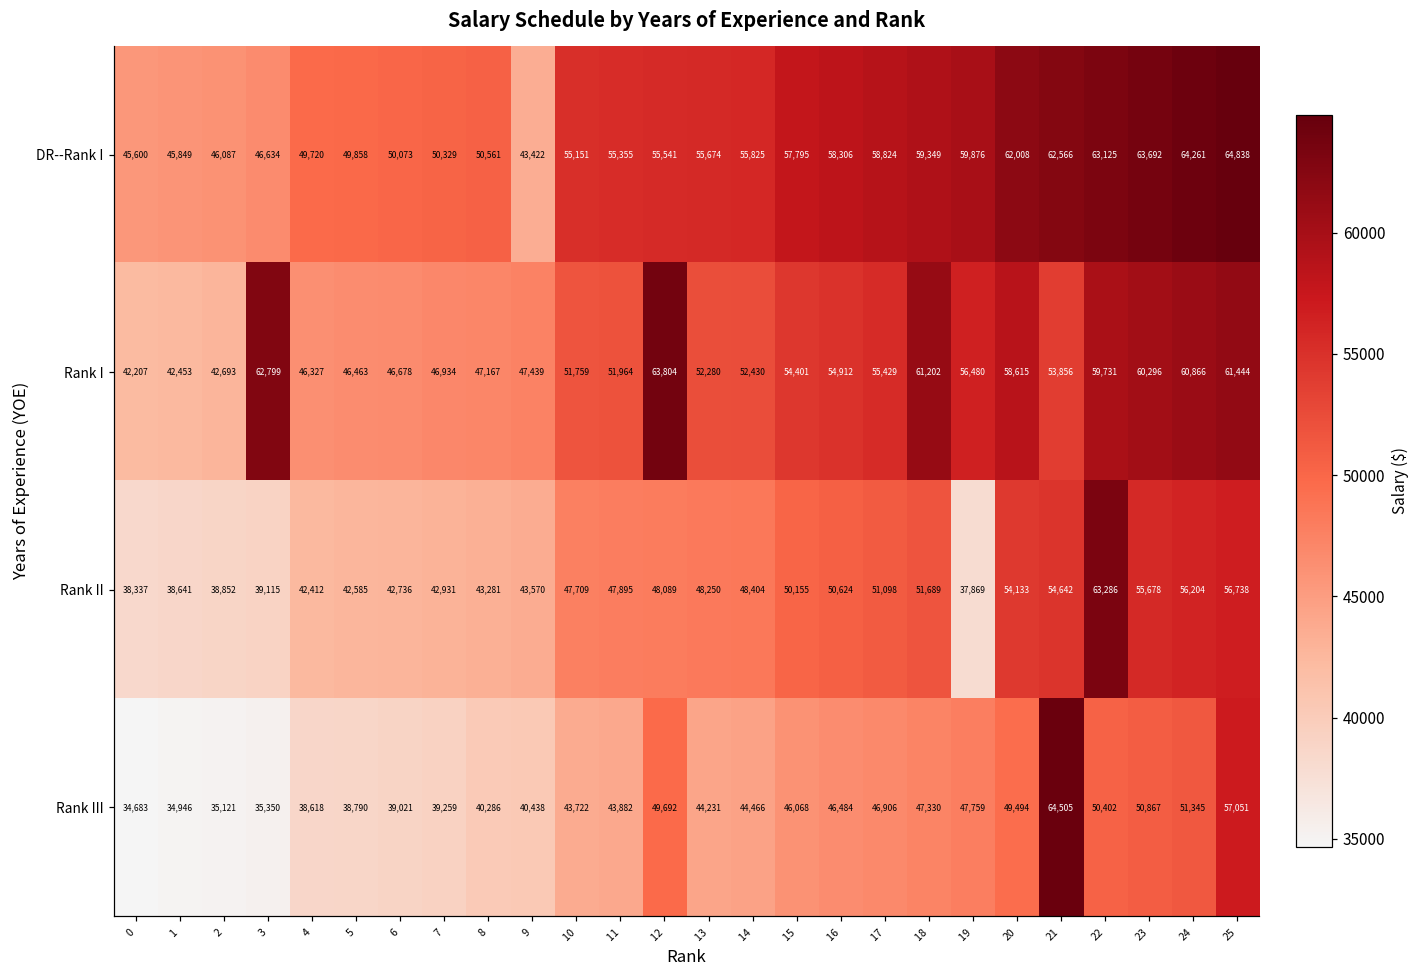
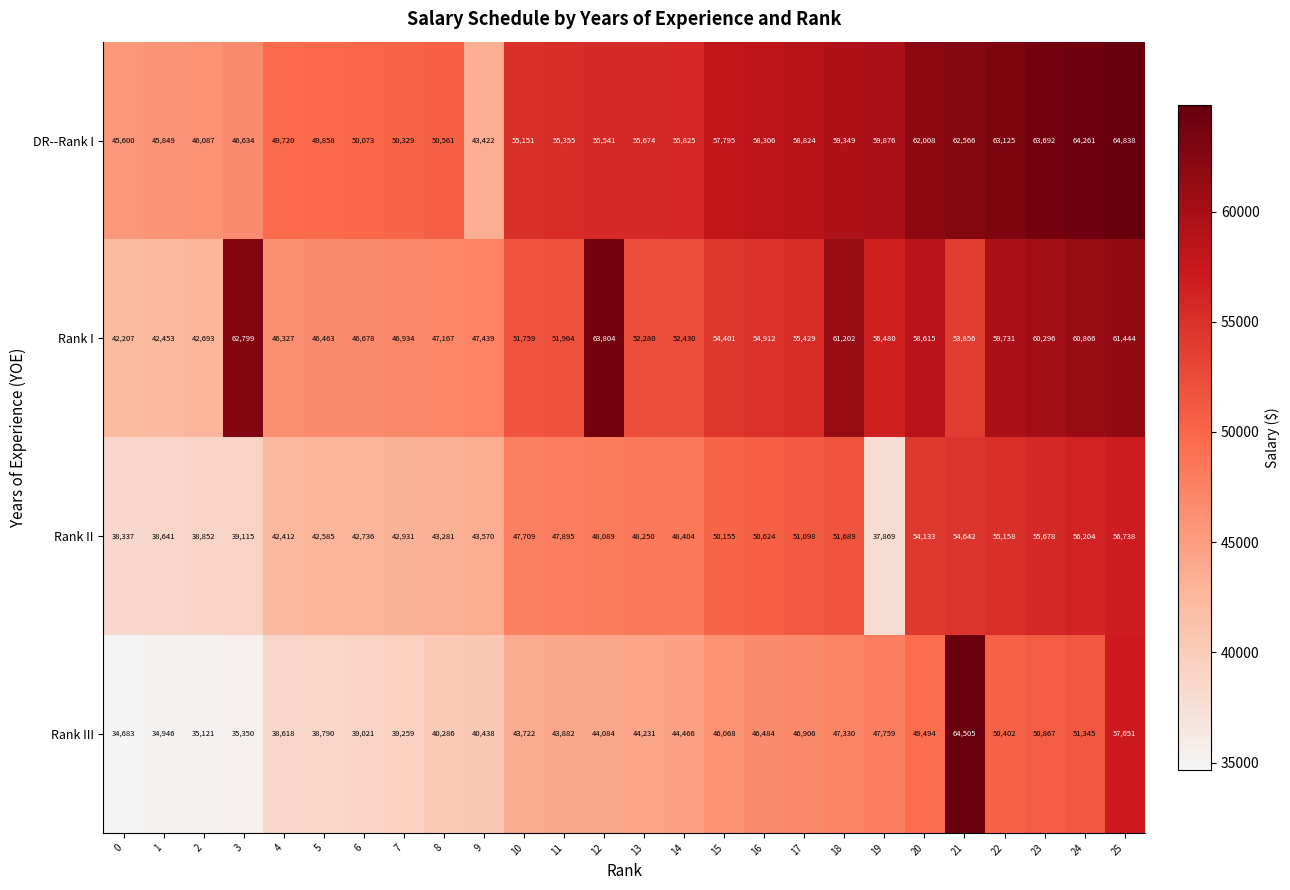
Rank II, 22: 63,286 -> 55,158
Rank III, 12: 49,692 -> 44,084
